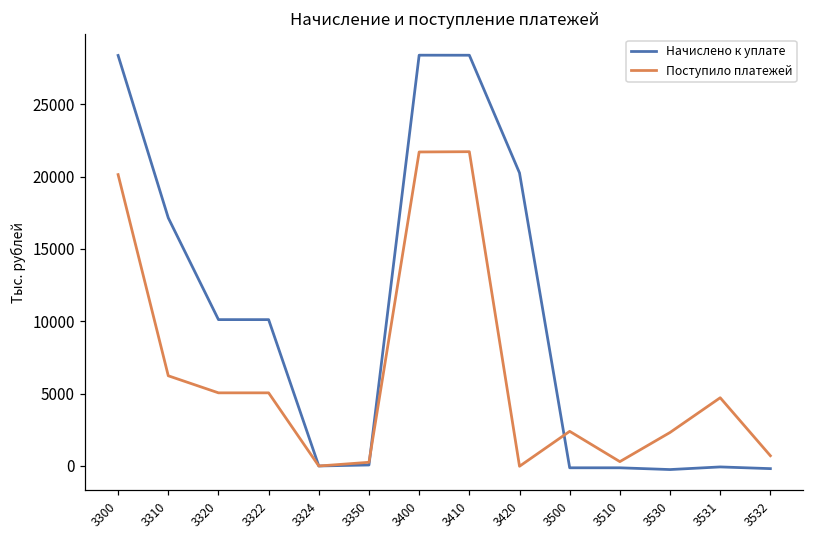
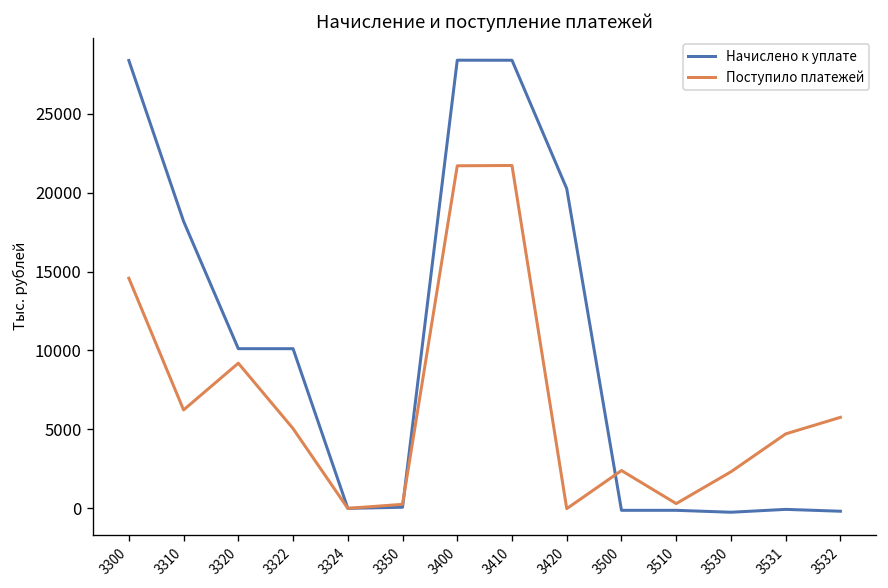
Поступило платежей, 3300: 20100 -> 14600
Начислено к уплате, 3310: 17100 -> 18200
Поступило платежей, 3320: 5100 -> 9200
Поступило платежей, 3532: 700 -> 5800
